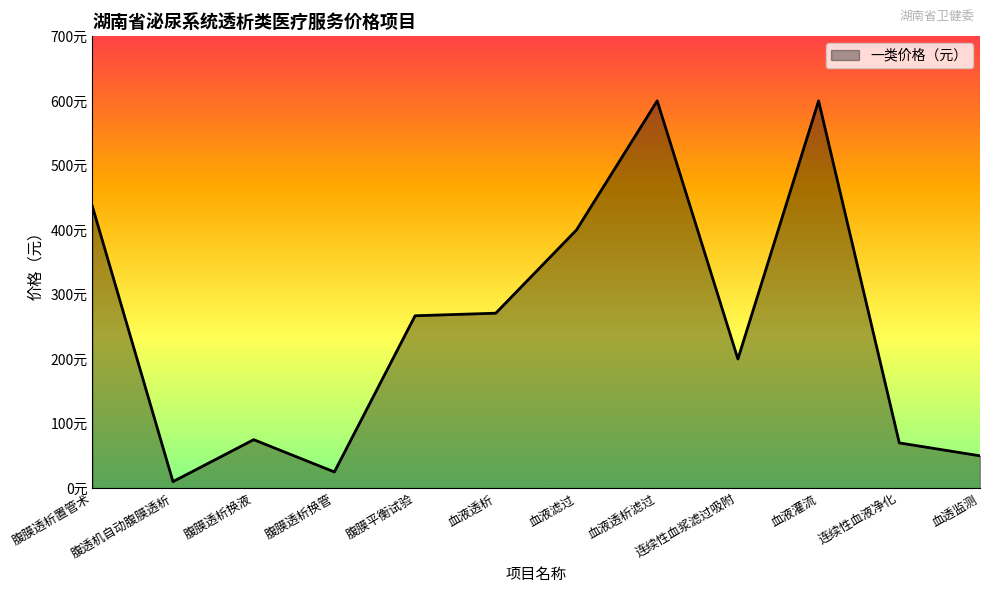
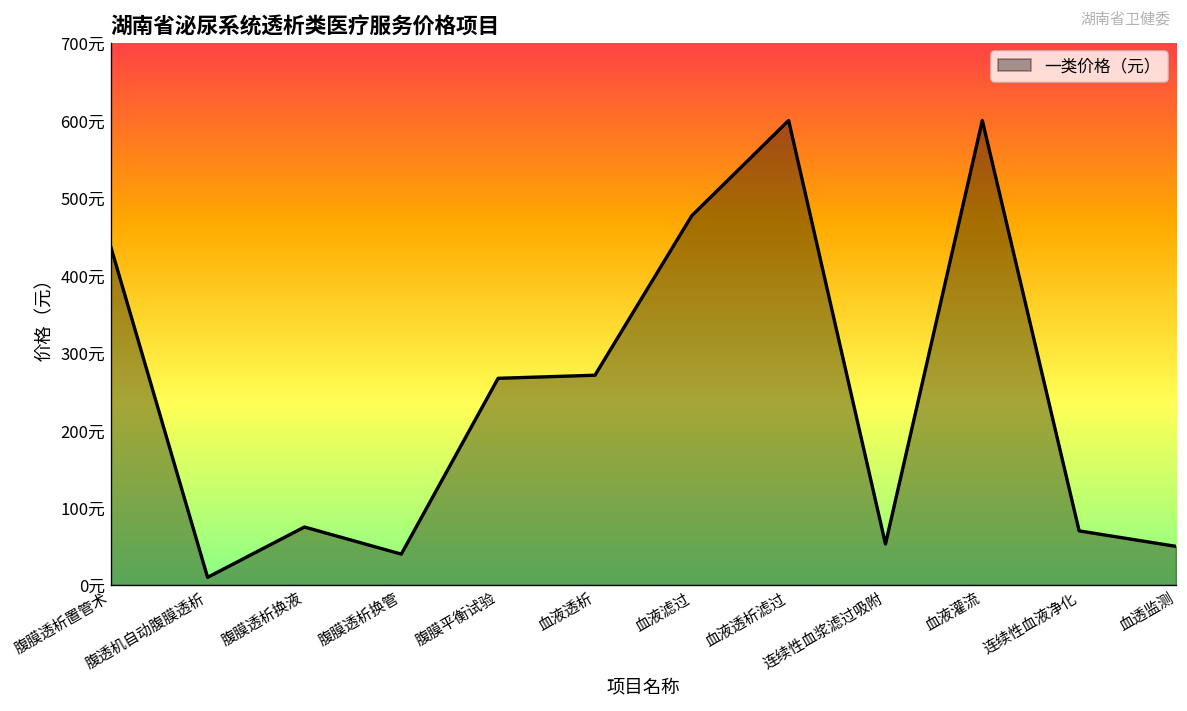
腹膜透析换管: 30元 -> 40元
血液滤过: 400元 -> 480元
连续性血浆滤过吸附: 200元 -> 50元
